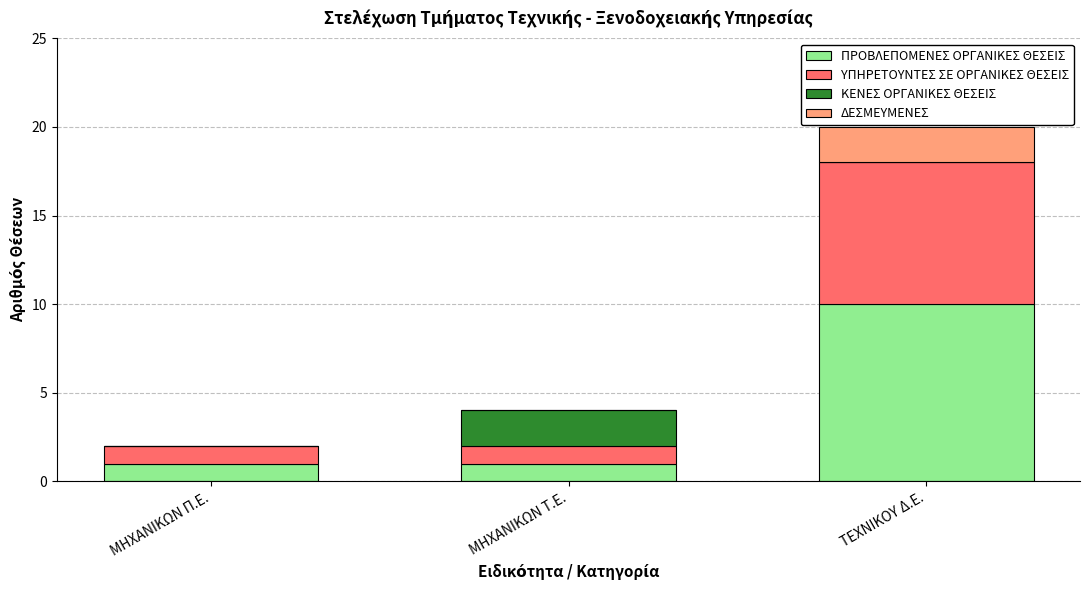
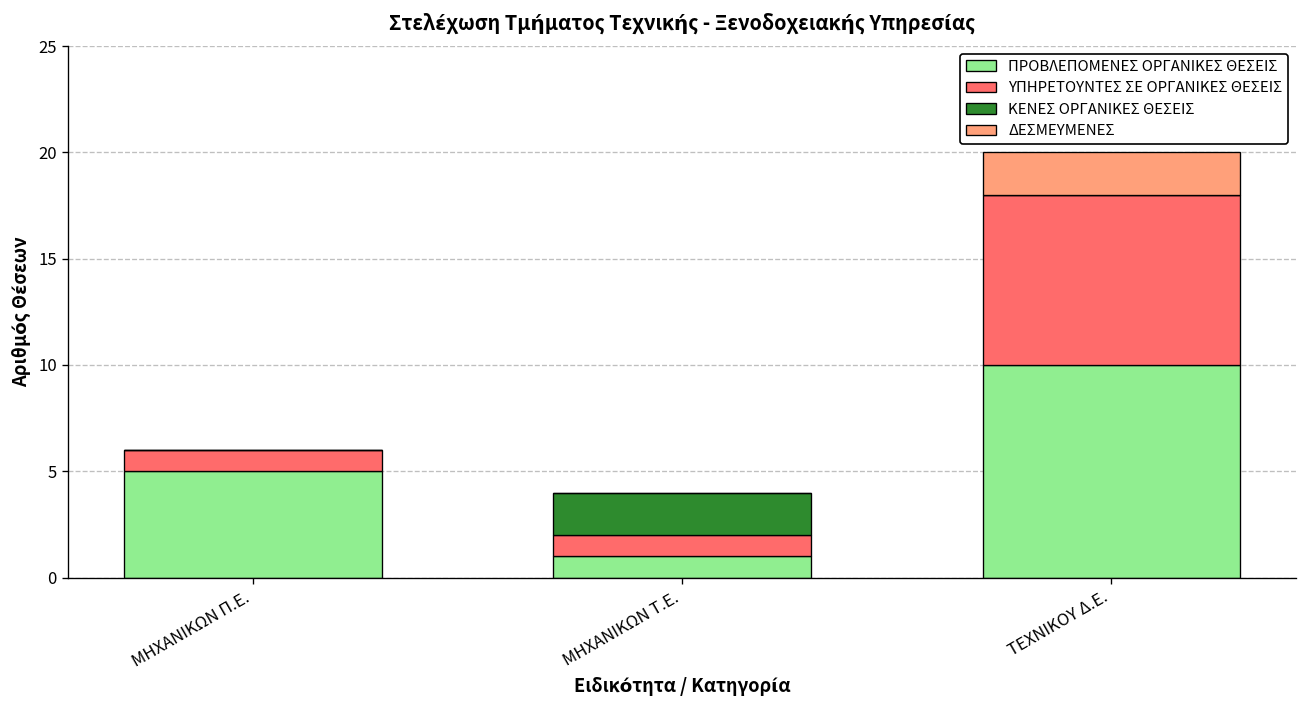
ΠΡΟΒΛΕΠΟΜΕΝΕΣ ΟΡΓΑΝΙΚΕΣ ΘΕΣΕΙΣ, ΜΗΧΑΝΙΚΩΝ Π.Ε.: 1 -> 5
